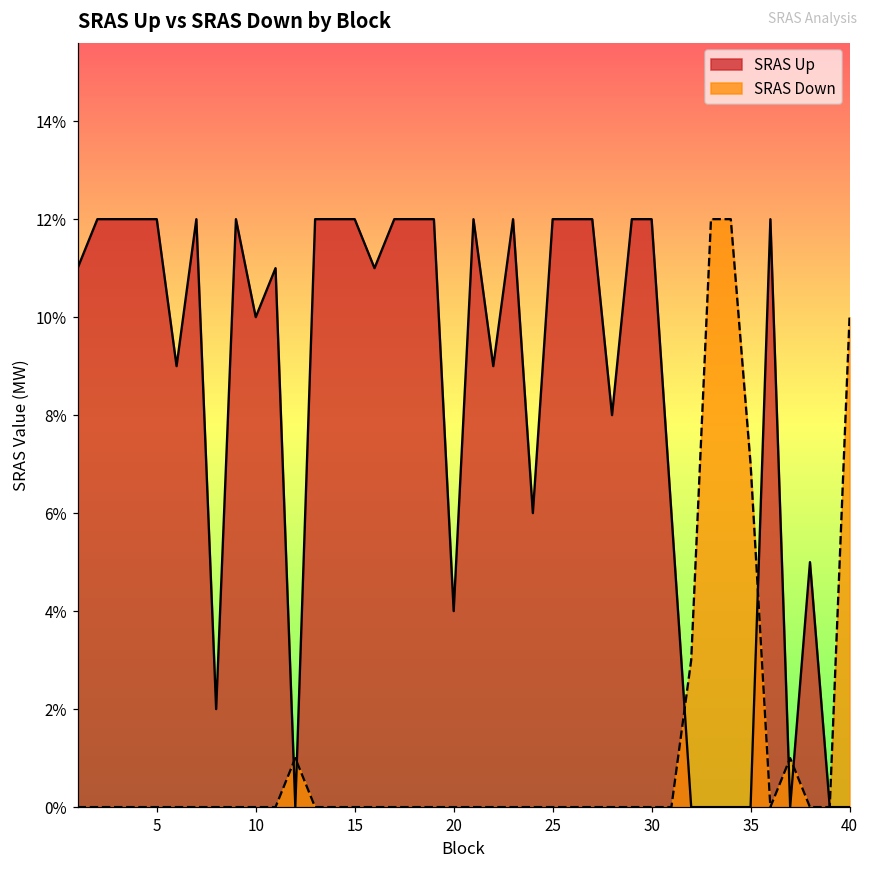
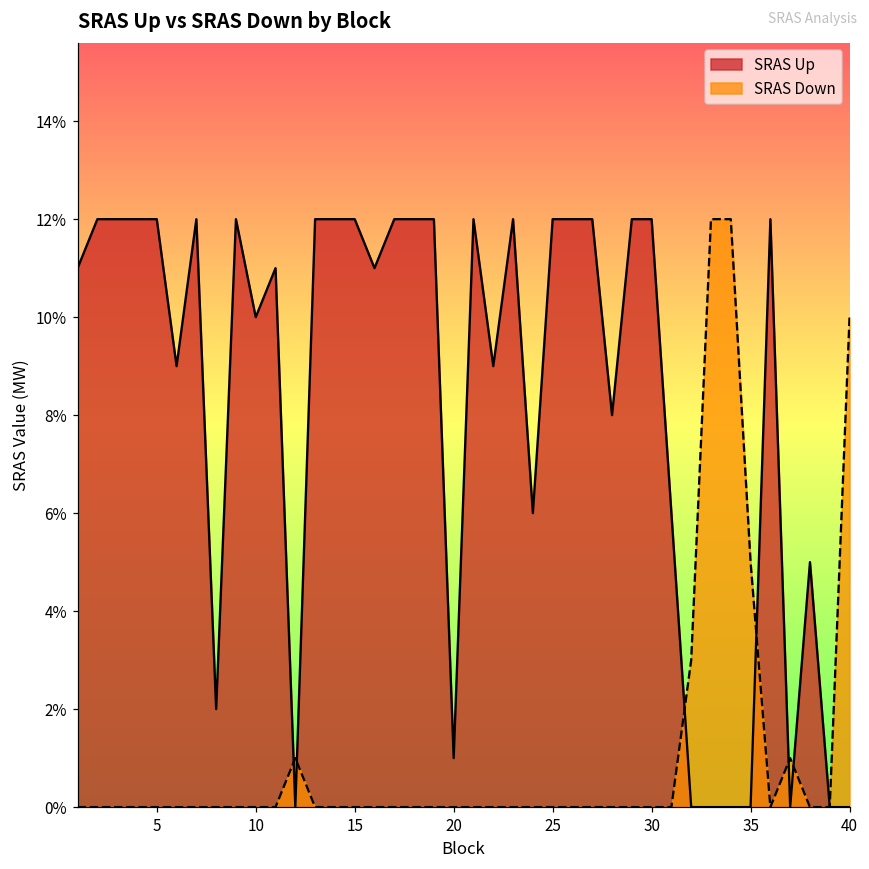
SRAS Up, 20: 4.0% -> 1.0%
SRAS Down, 35: 7.0% -> 5.0%
